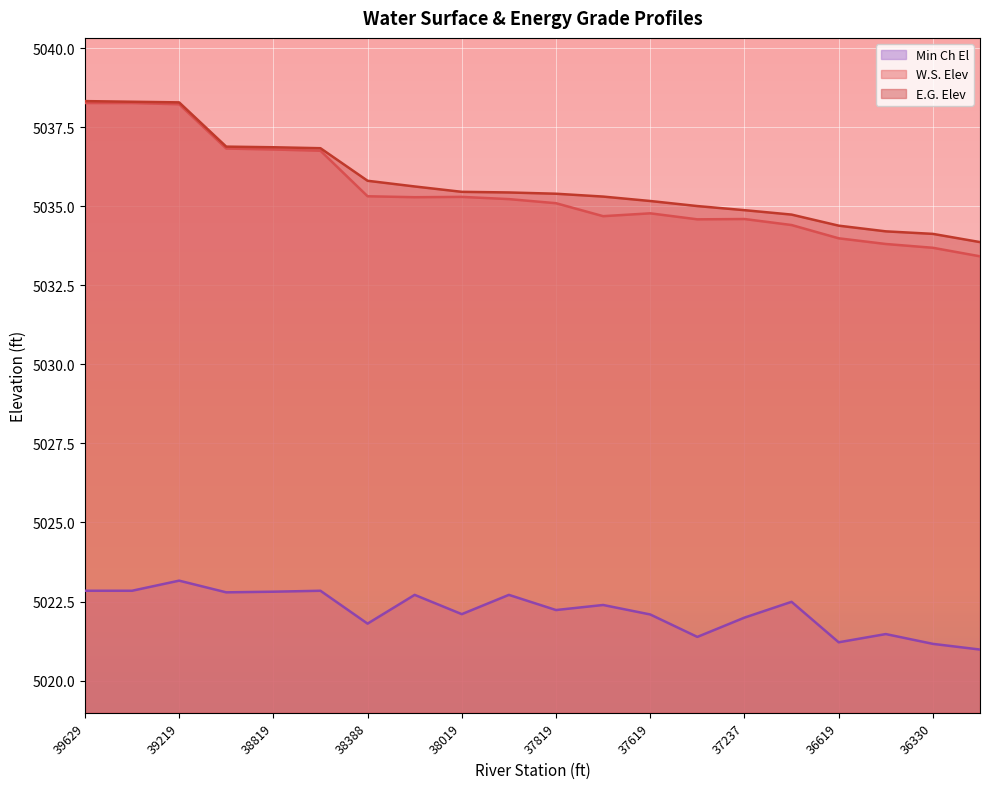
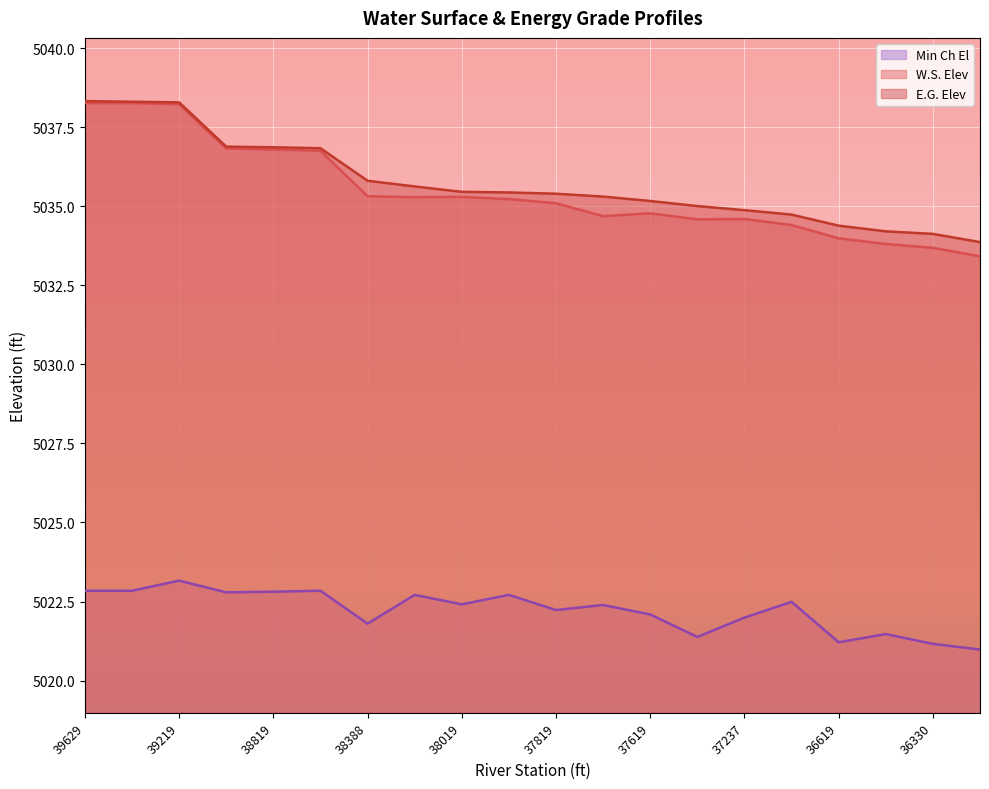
Min Ch El, 38019: 5022.1 -> 5022.4
